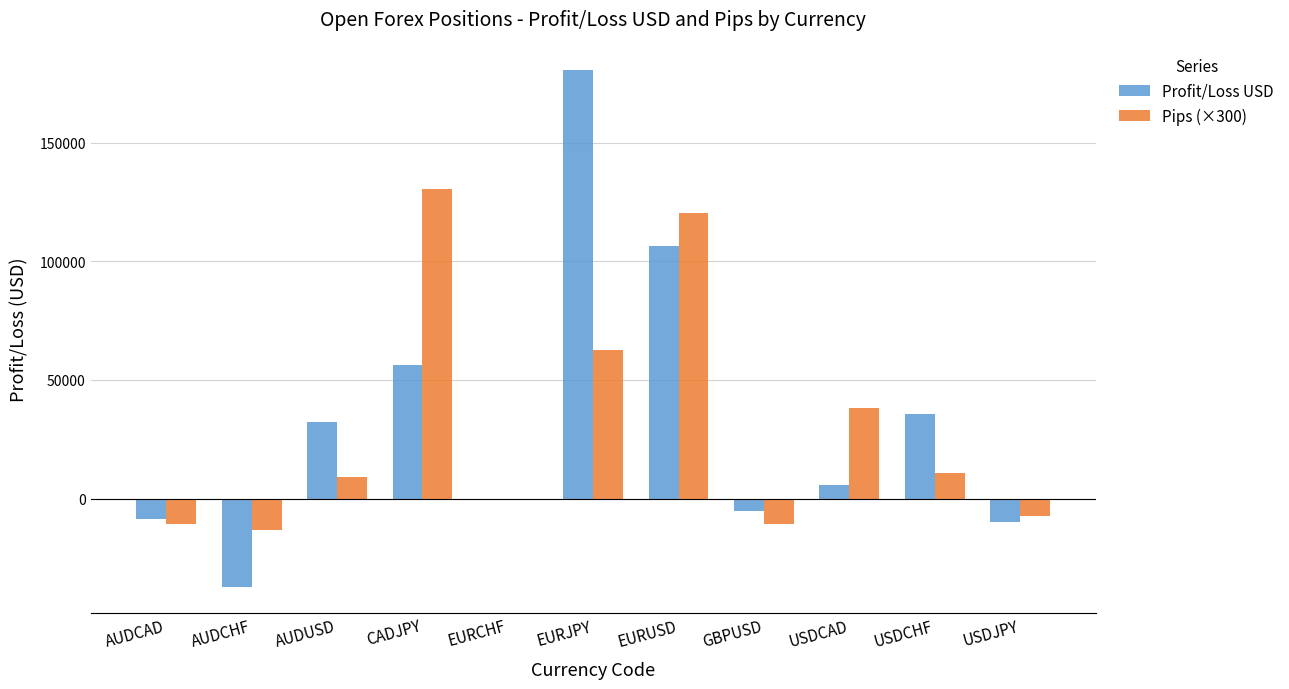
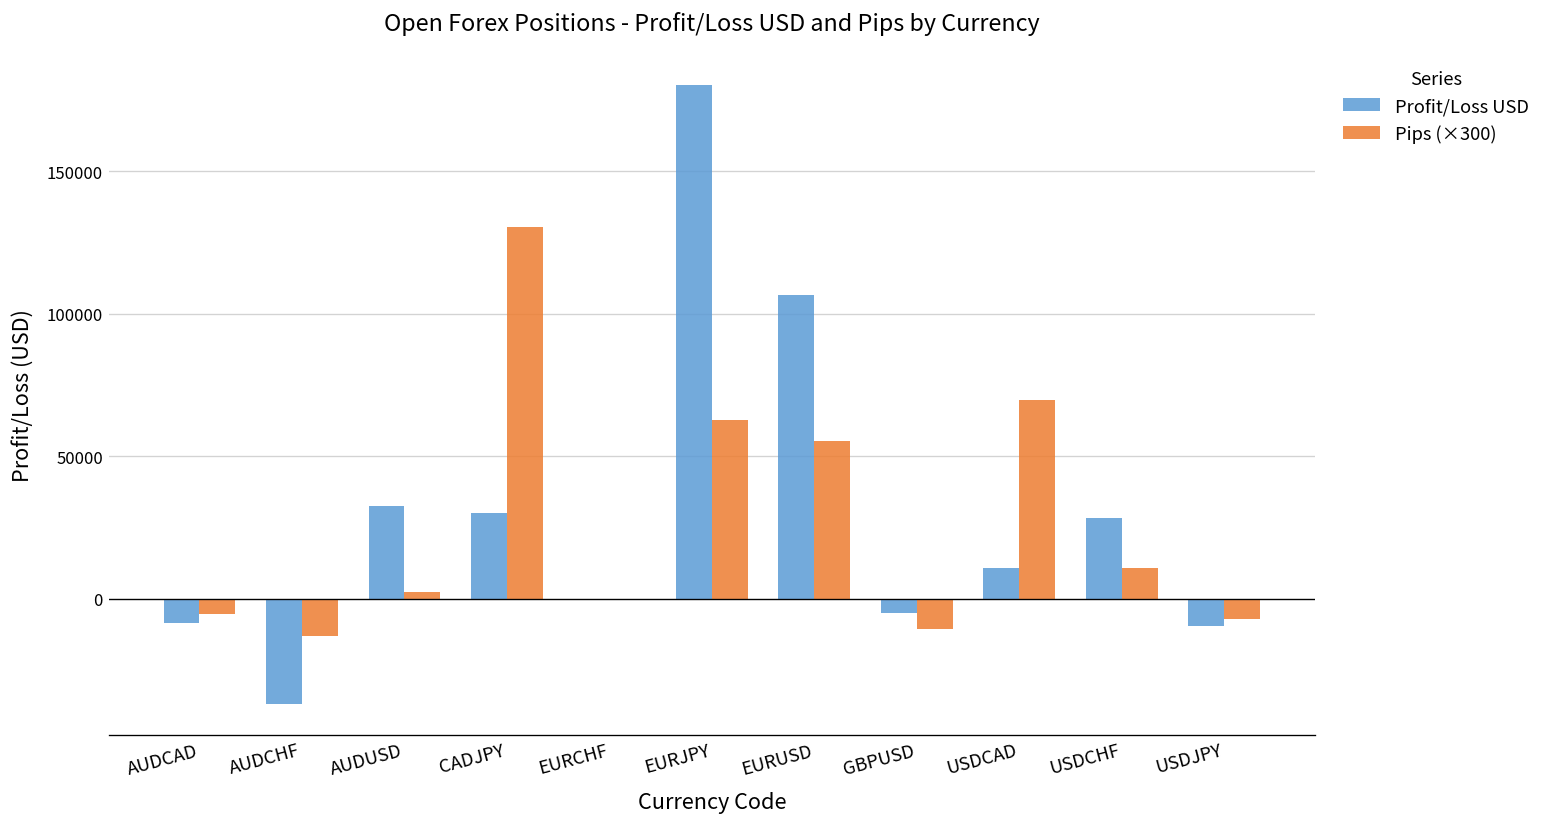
Pips (×300), AUDCAD: -11000 -> -5000
Pips (×300), AUDUSD: 9000 -> 2000
Profit/Loss USD, CADJPY: 57000 -> 30000
Pips (×300), EURUSD: 120000 -> 56000
Profit/Loss USD, USDCAD: 6000 -> 11000
Pips (×300), USDCAD: 38000 -> 70000
Profit/Loss USD, USDCHF: 36000 -> 28000
